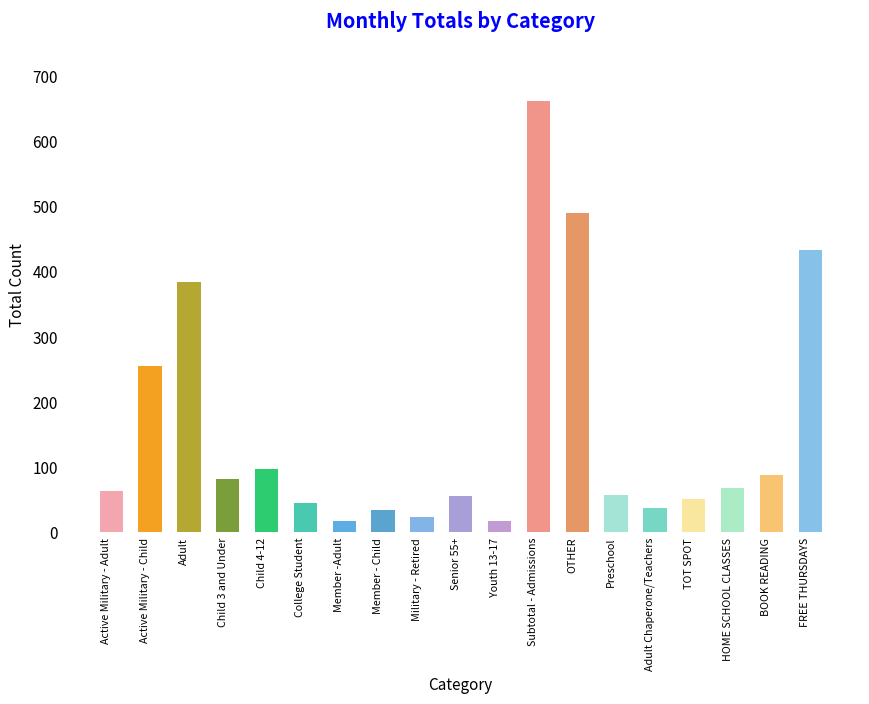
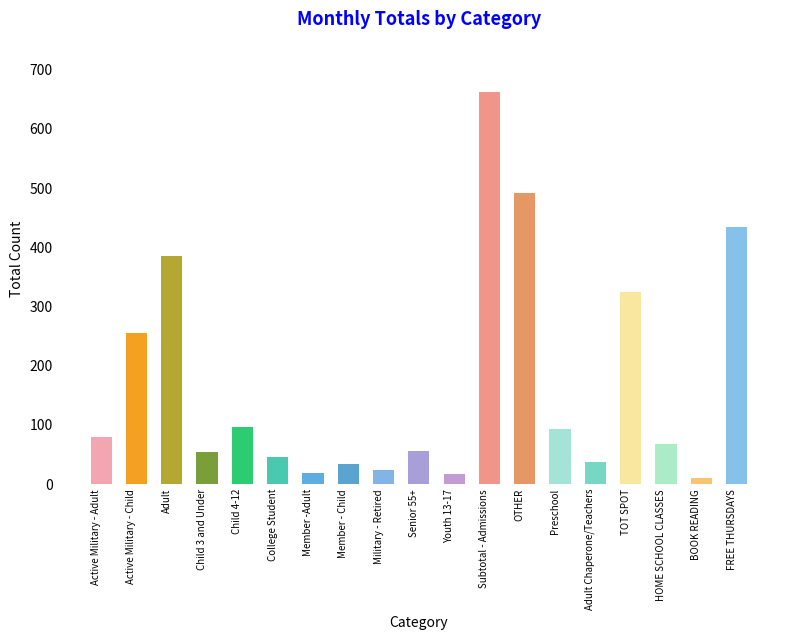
Active Military - Adult: 60 -> 80
Child 3 and Under: 80 -> 60
Preschool: 60 -> 90
TOT SPOT: 50 -> 320
BOOK READING: 90 -> 10
